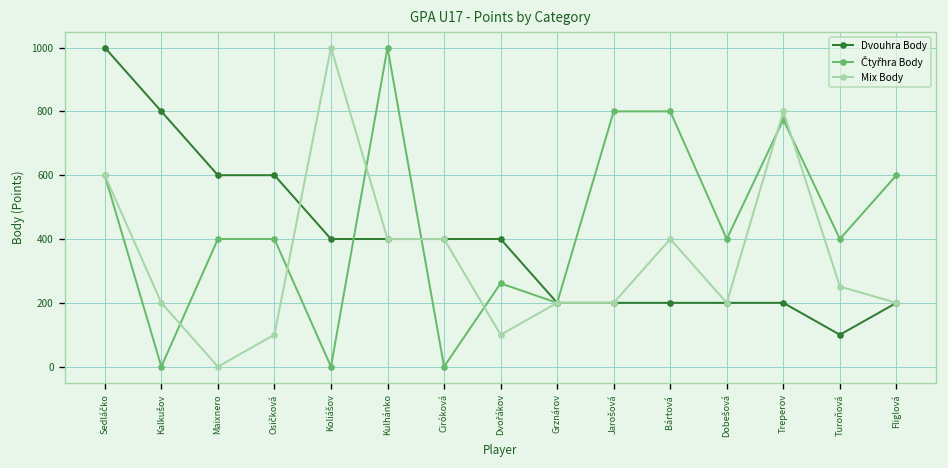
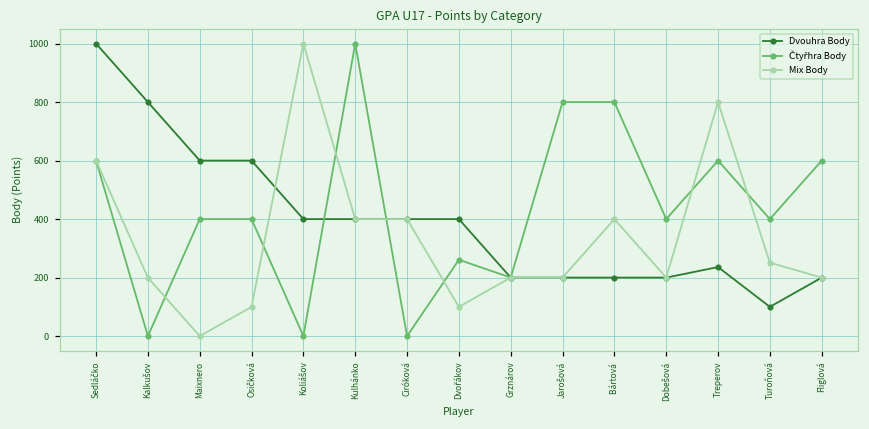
Dvouhra Body, Treperov: 200 -> 240
Čtyřhra Body, Treperov: 770 -> 600
